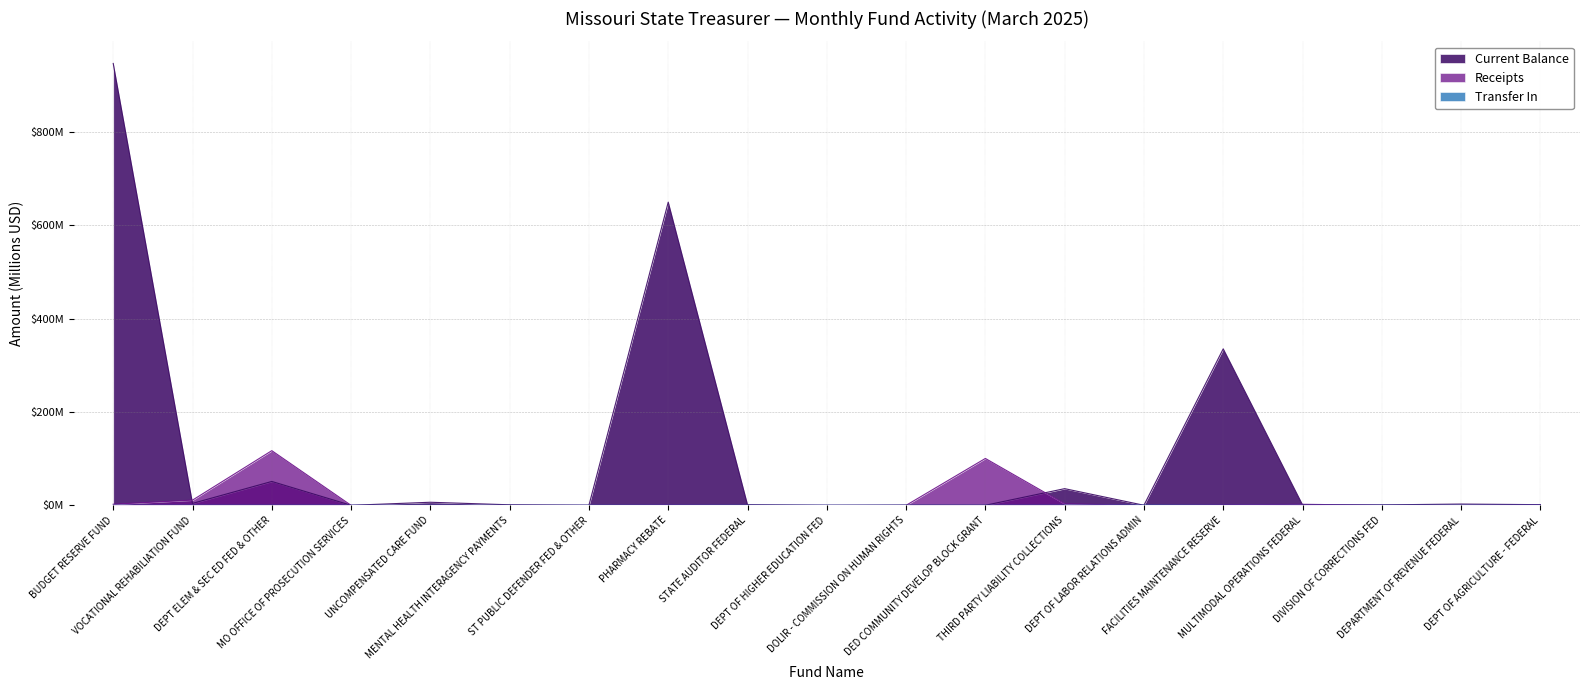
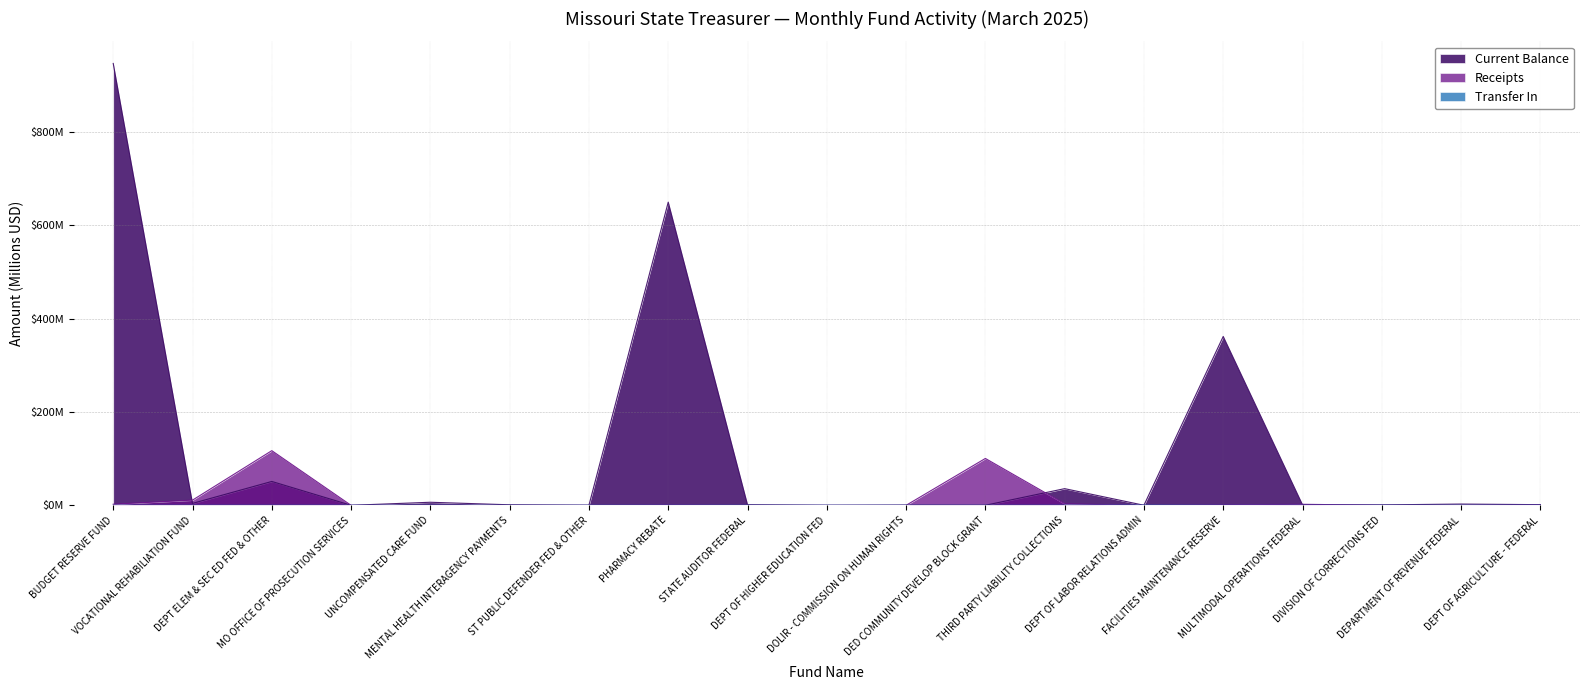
Current Balance, FACILITIES MAINTENANCE RESERVE: $340000000 -> $360000000
